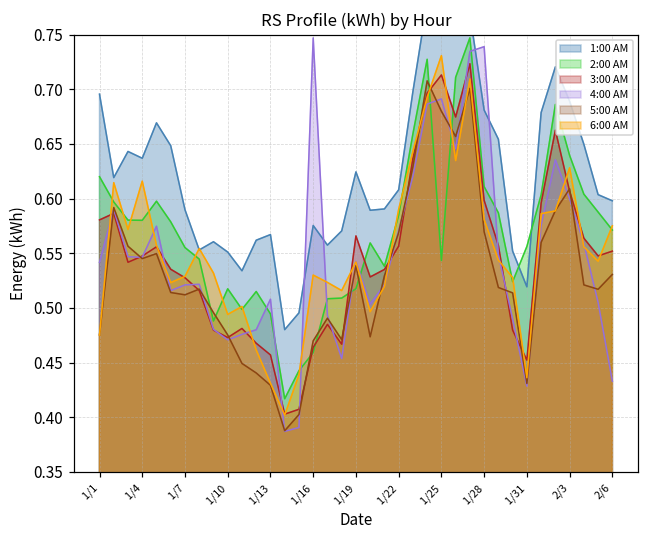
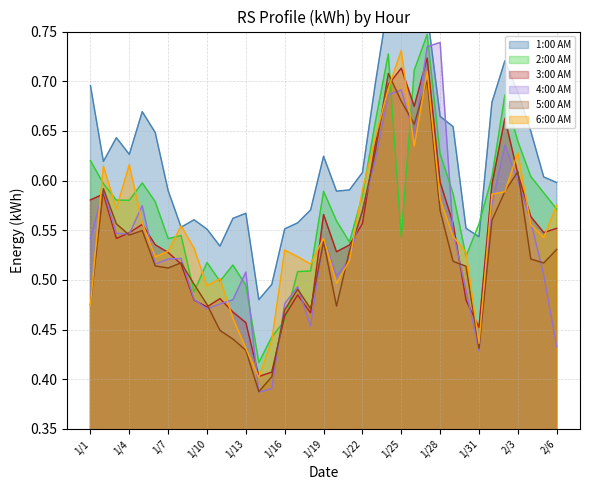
1:00 AM, 1/4: 0.64 -> 0.63
2:00 AM, 1/7: 0.56 -> 0.54
1:00 AM, 1/16: 0.58 -> 0.55
4:00 AM, 1/16: 0.75 -> 0.48
2:00 AM, 1/19: 0.52 -> 0.59
1:00 AM, 1/28: 0.68 -> 0.66
2:00 AM, 1/28: 0.61 -> 0.63
1:00 AM, 1/31: 0.52 -> 0.54
